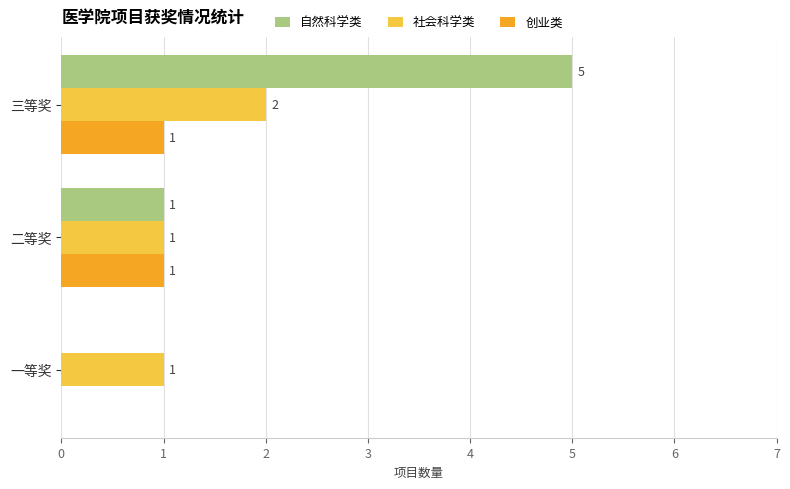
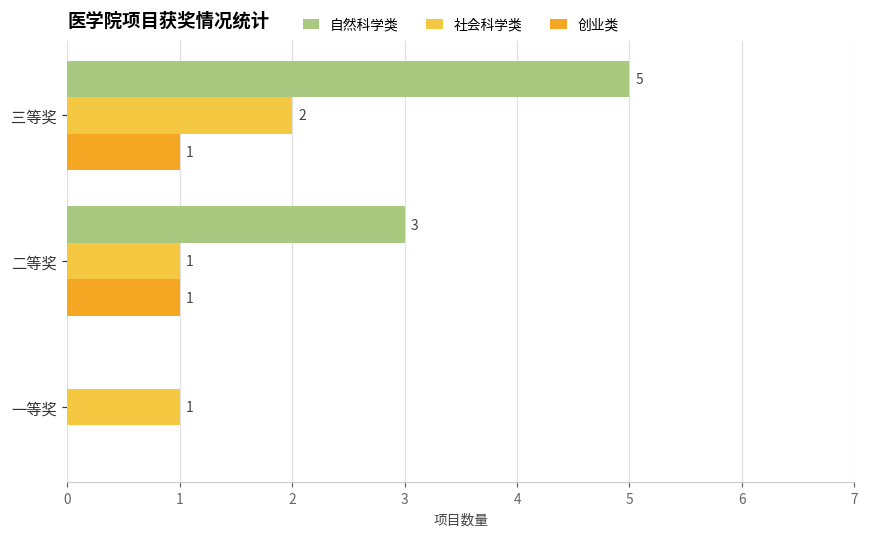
自然科学类, 二等奖: 1 -> 3
